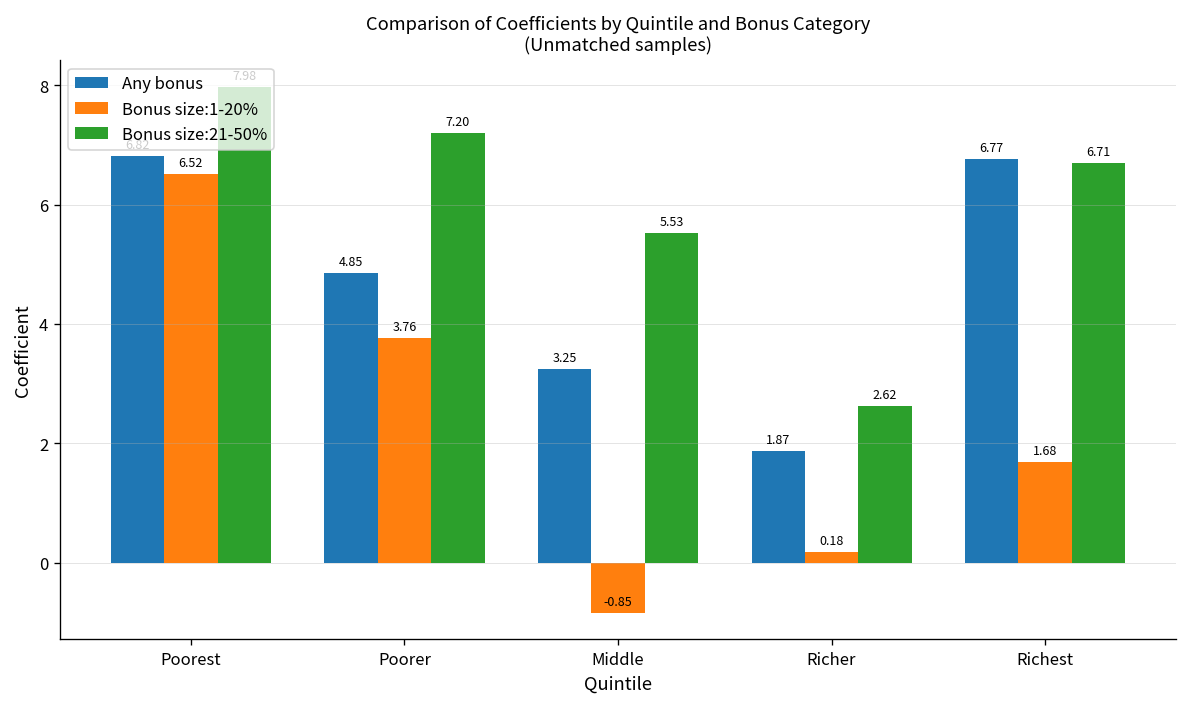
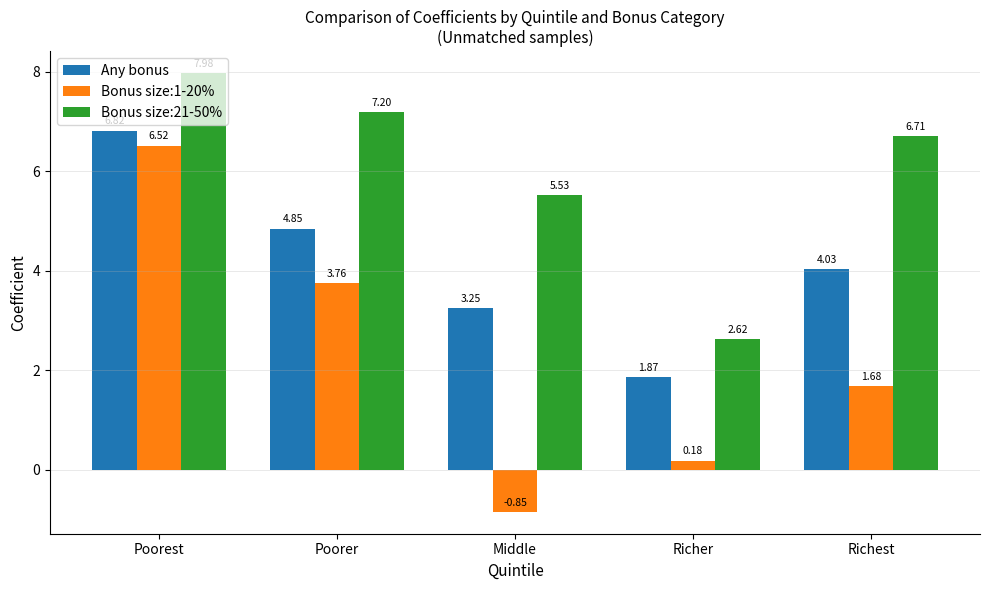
Any bonus, Richest: 6.77 -> 4.03
